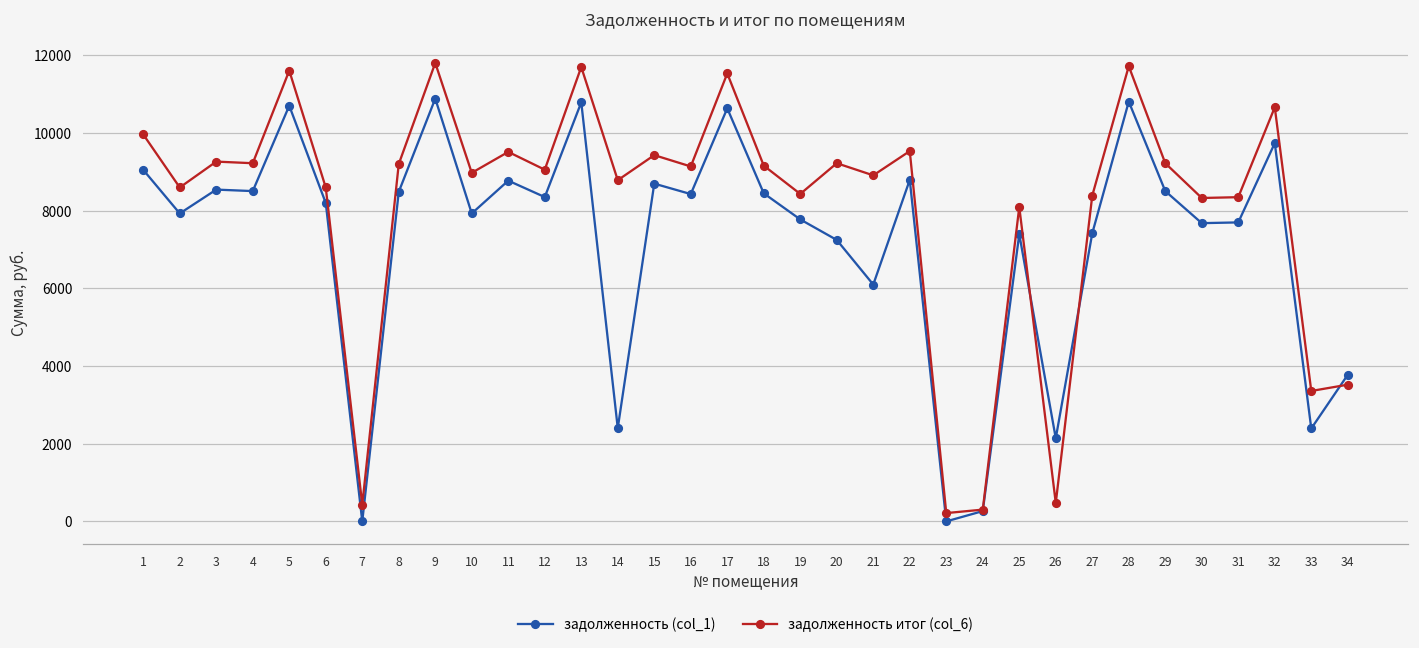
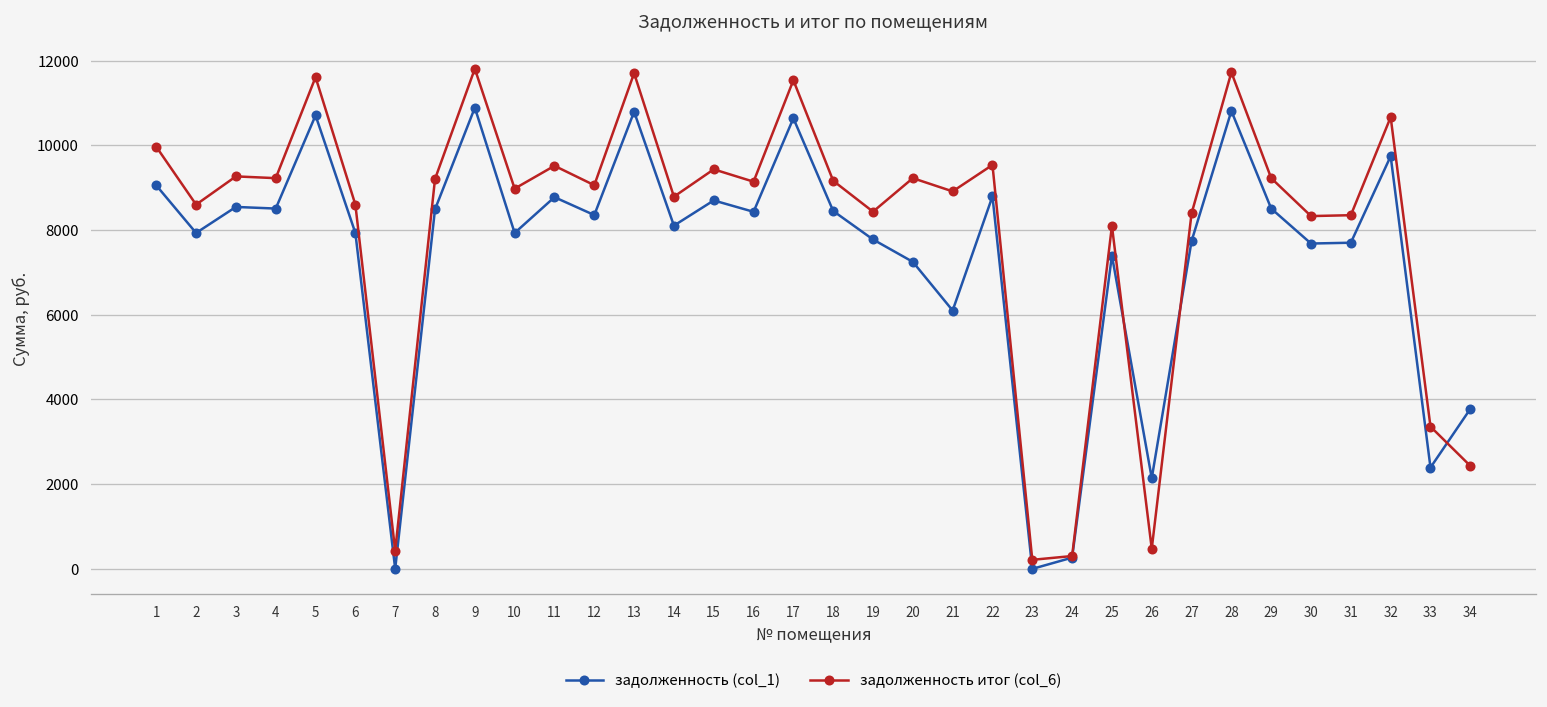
задолженность (col_1), 6: 8200 -> 7900
задолженность (col_1), 14: 2400 -> 8100
задолженность (col_1), 27: 7400 -> 7700
задолженность итог (col_6), 34: 3500 -> 2400
